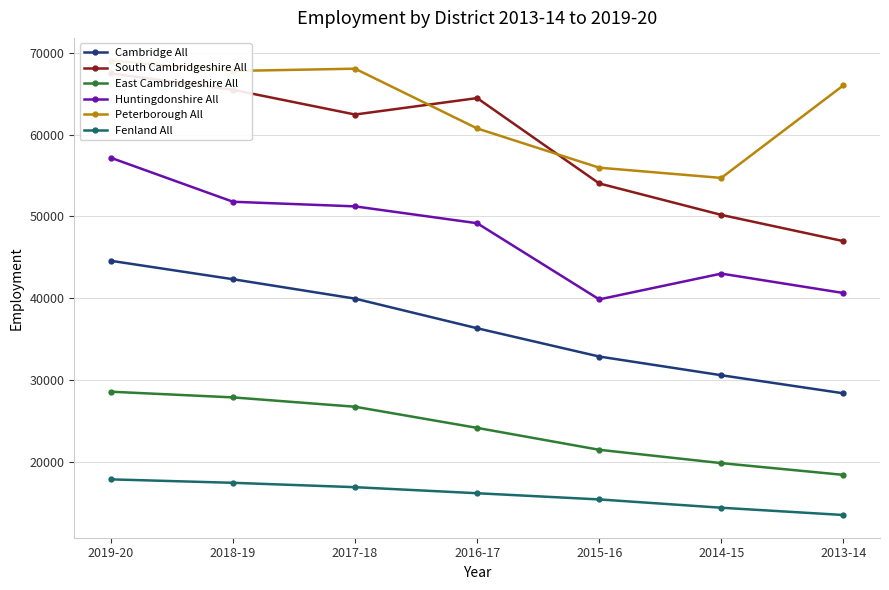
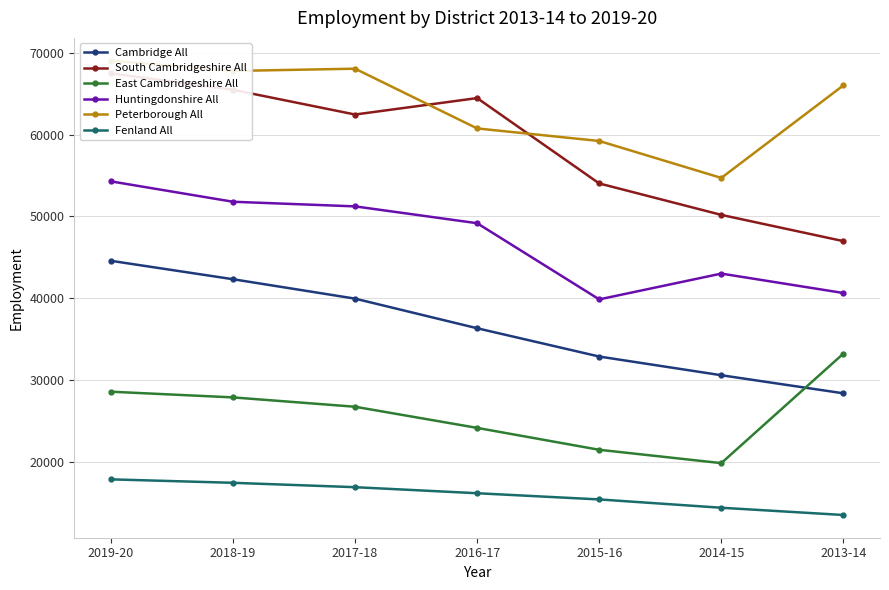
Huntingdonshire All, 2019-20: 57000 -> 54000
Peterborough All, 2015-16: 56000 -> 59000
East Cambridgeshire All, 2013-14: 18000 -> 33000
